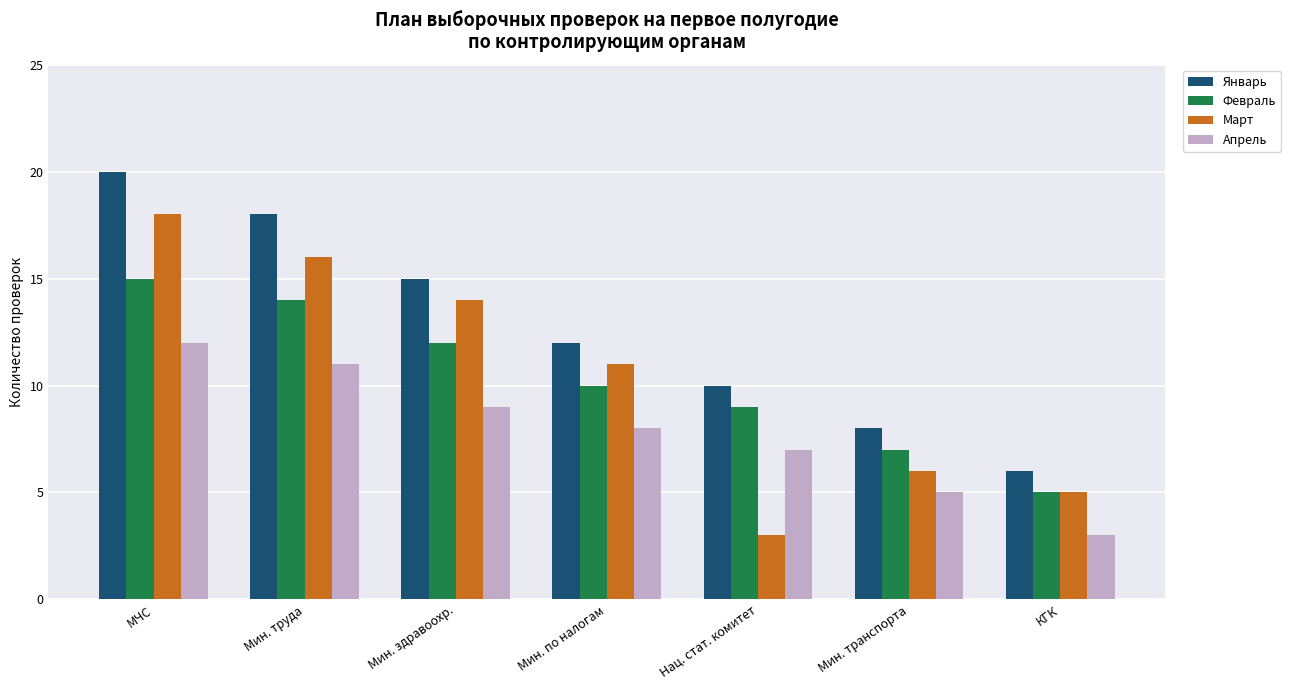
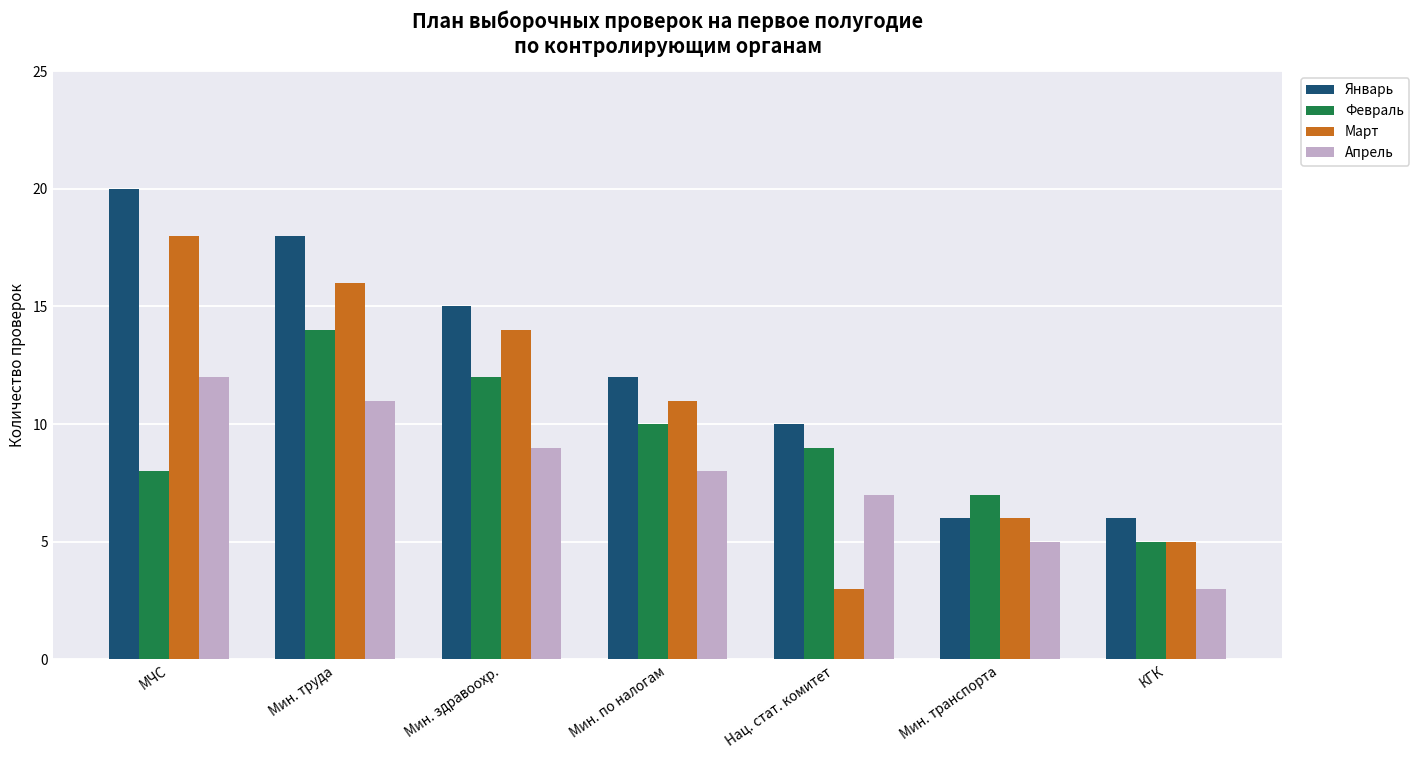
Февраль, МЧС: 15 -> 8
Январь, Мин. транспорта: 8 -> 6
